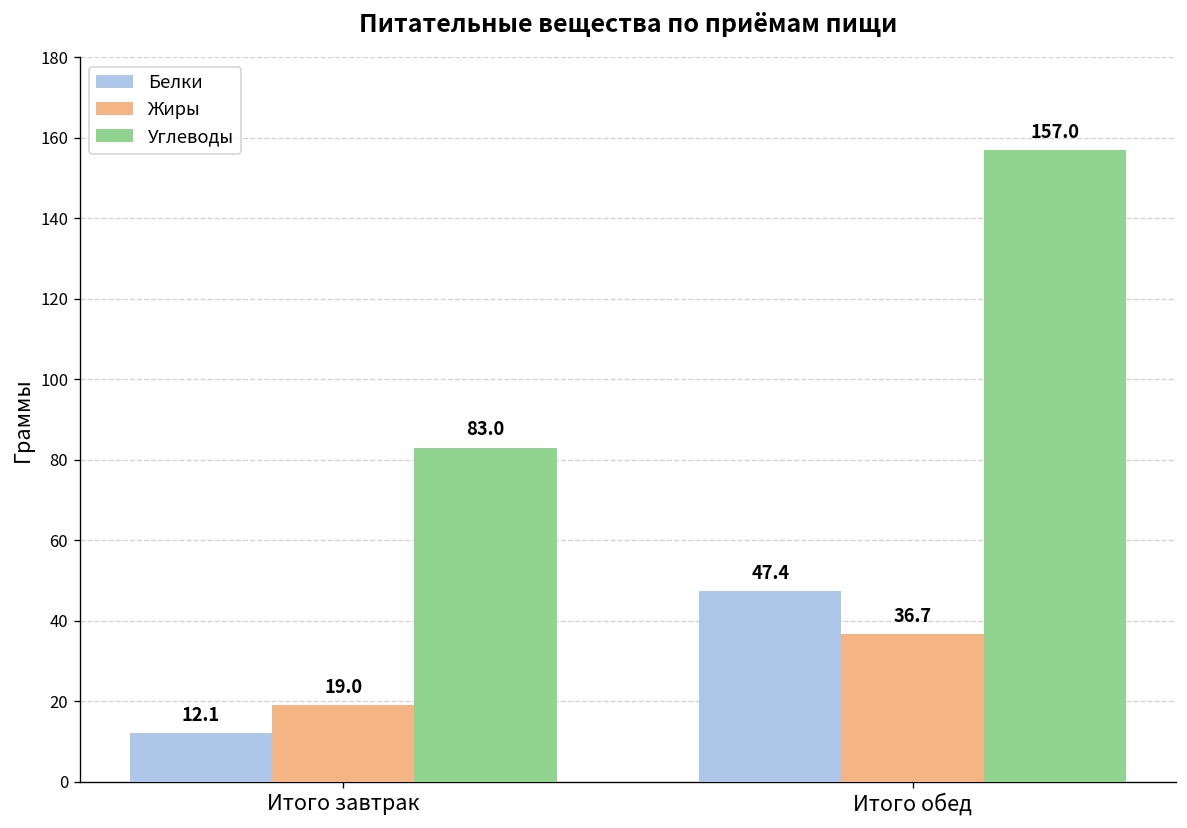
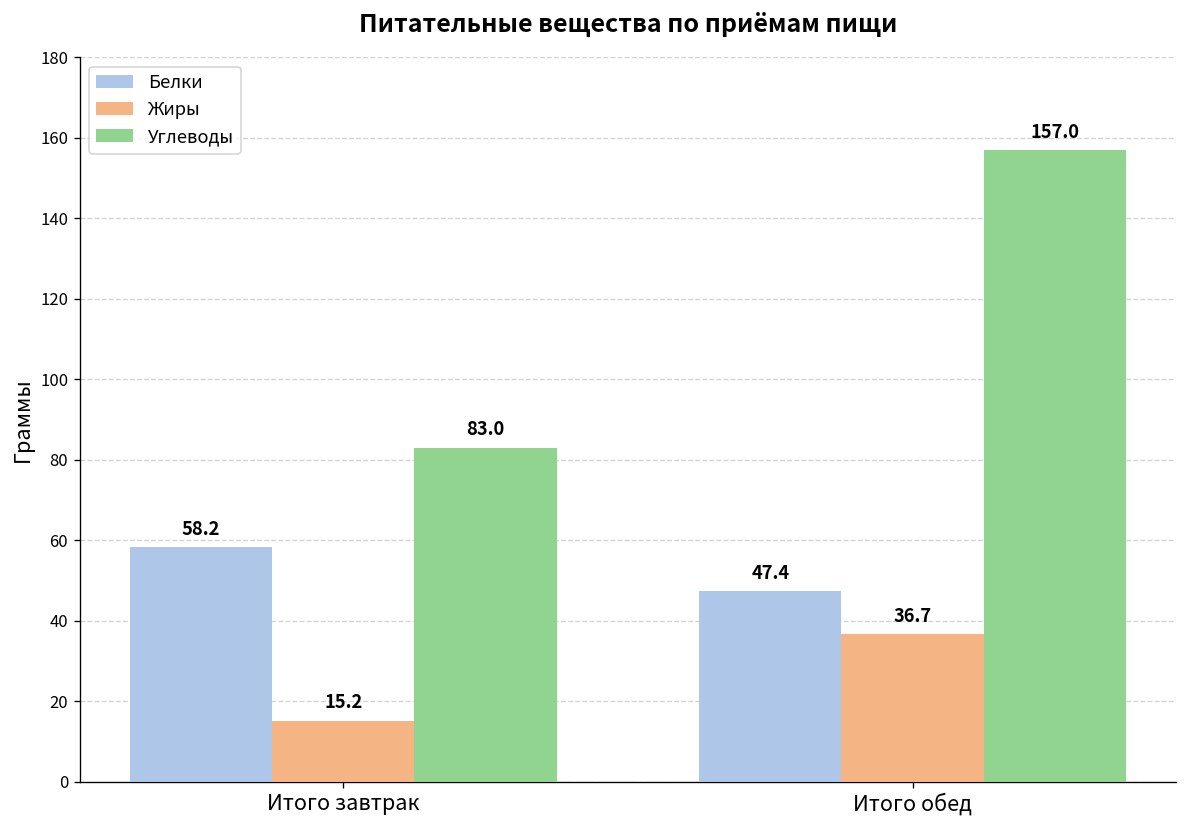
Белки, Итого завтрак: 12.1 -> 58.2
Жиры, Итого завтрак: 19.0 -> 15.2
